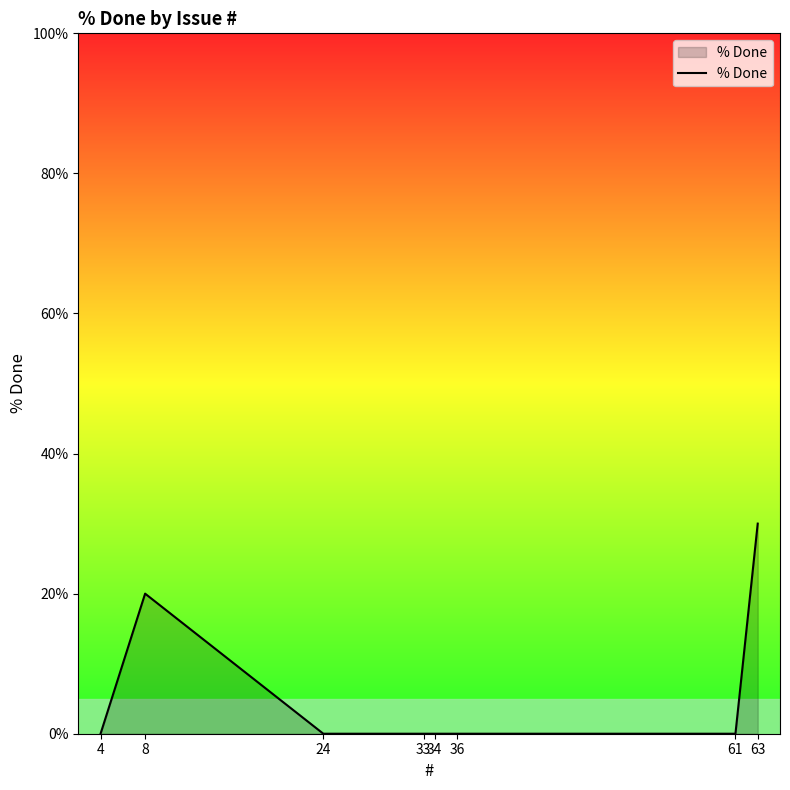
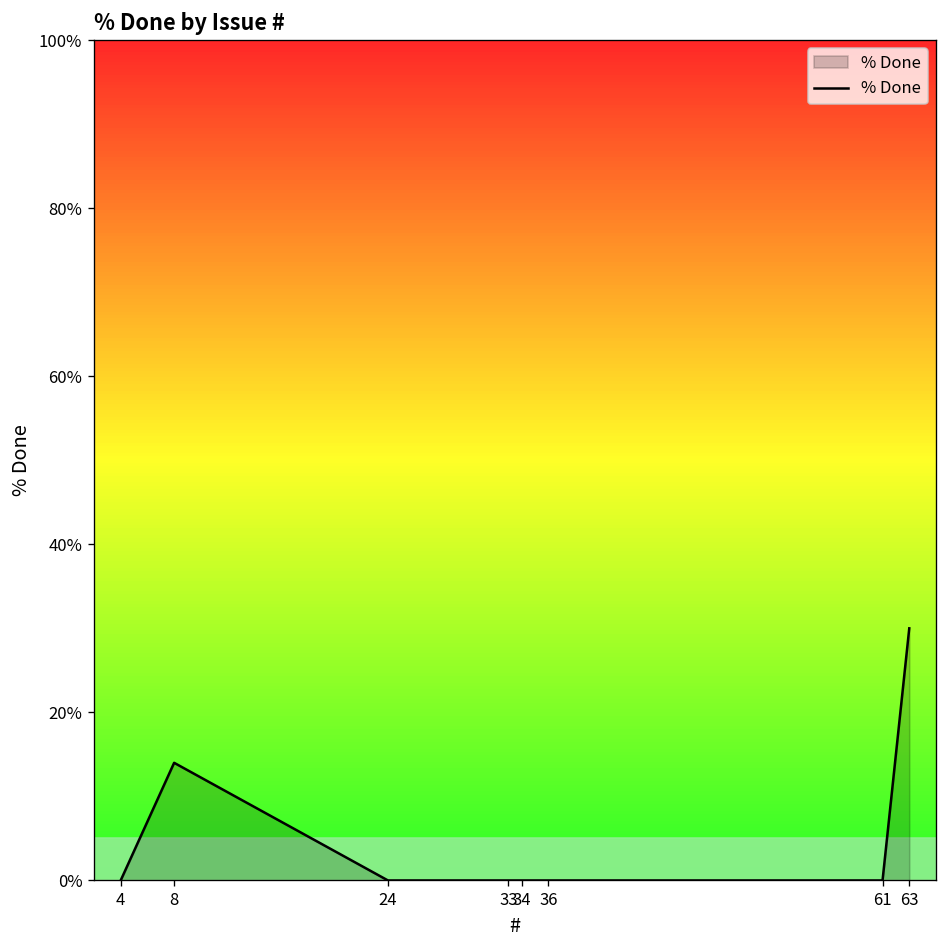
8: 20% -> 14%
